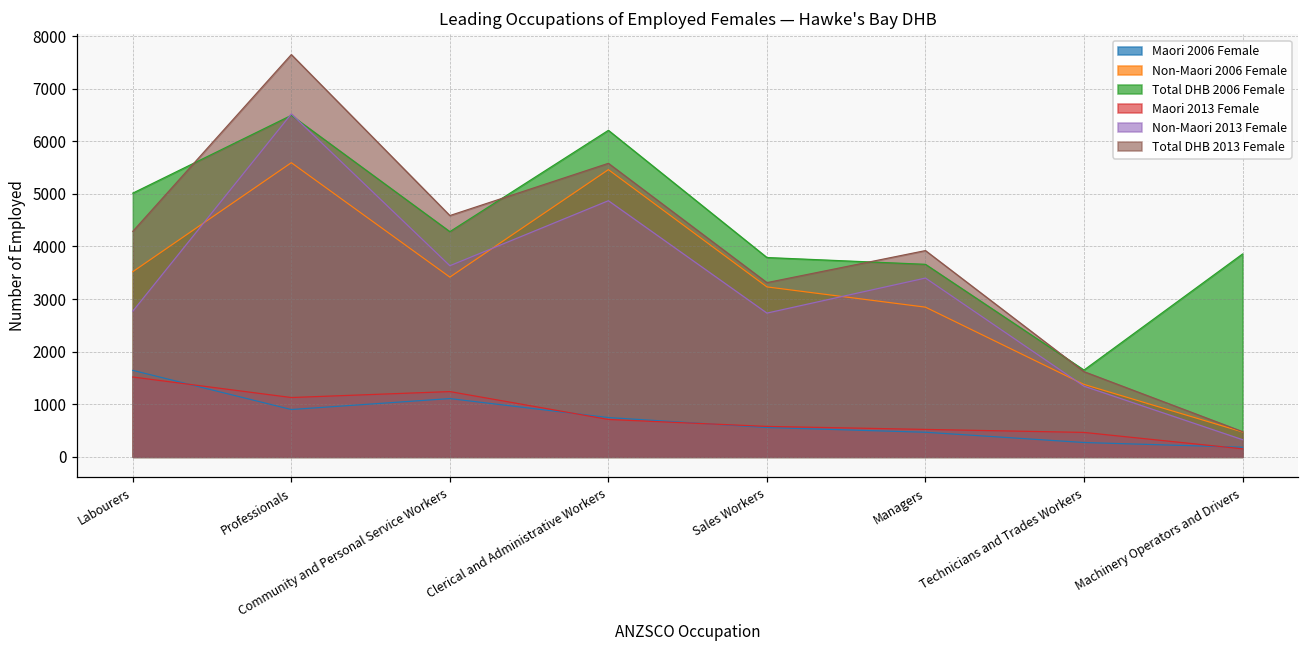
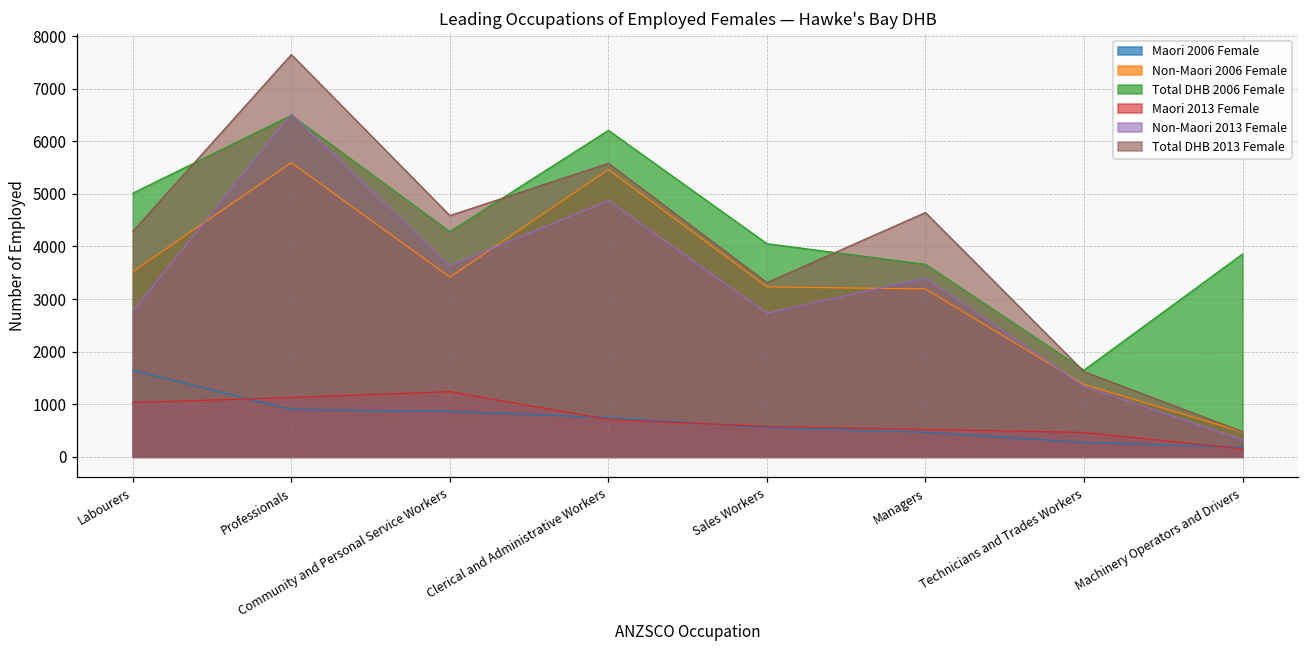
Maori 2013 Female, Labourers: 1500 -> 1000
Maori 2006 Female, Community and Personal Service Workers: 1100 -> 900
Total DHB 2006 Female, Sales Workers: 3800 -> 4100
Non-Maori 2006 Female, Managers: 2800 -> 3200
Total DHB 2013 Female, Managers: 3900 -> 4600
